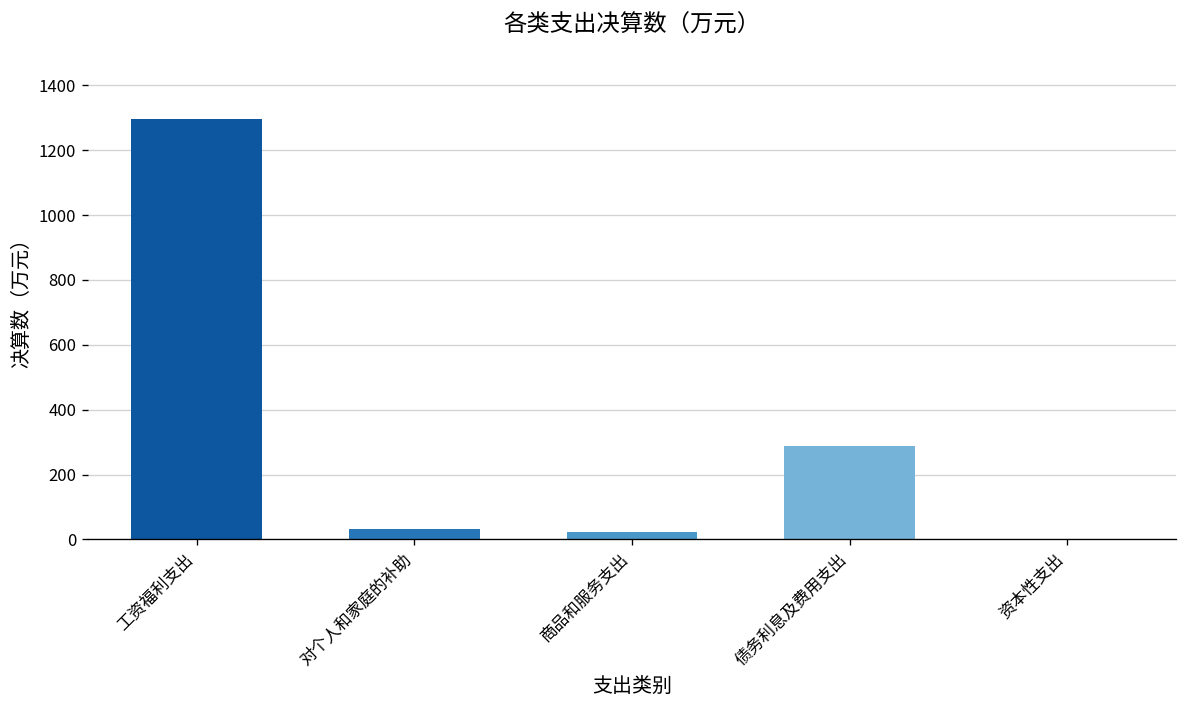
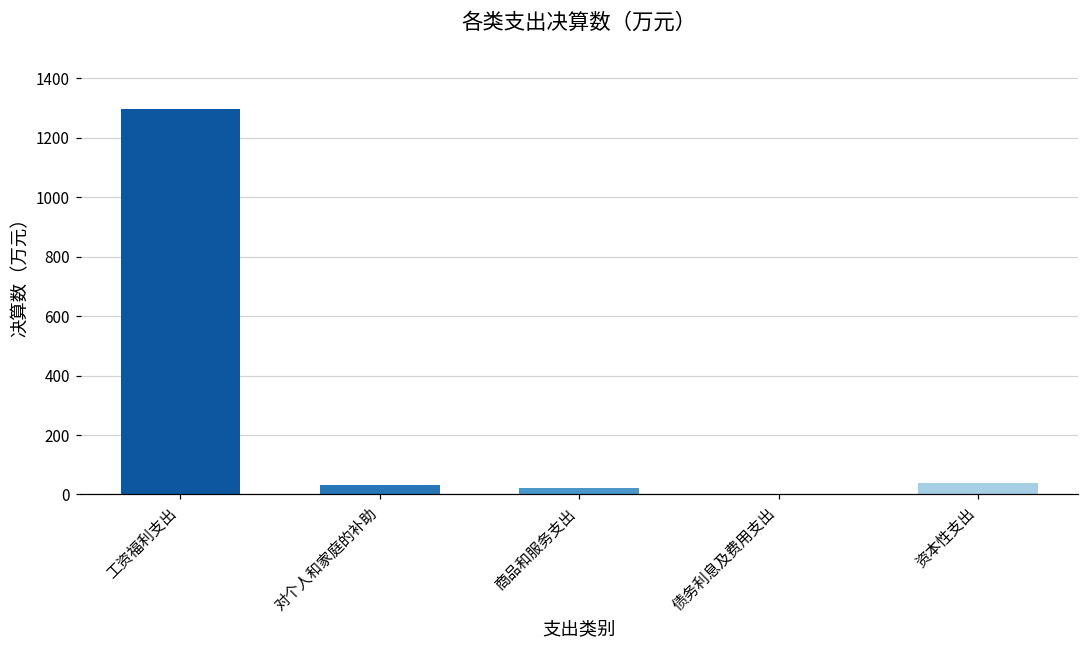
债务利息及费用支出: 290 -> 0
资本性支出: 0 -> 40
